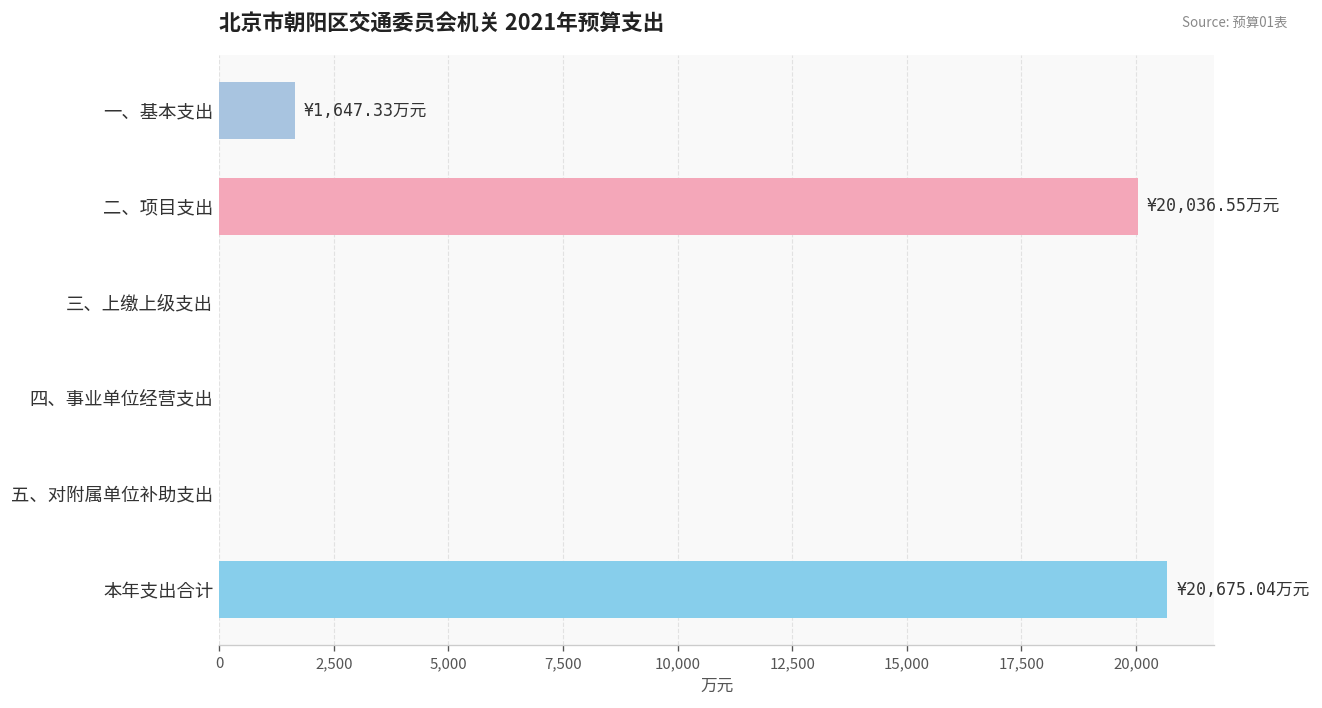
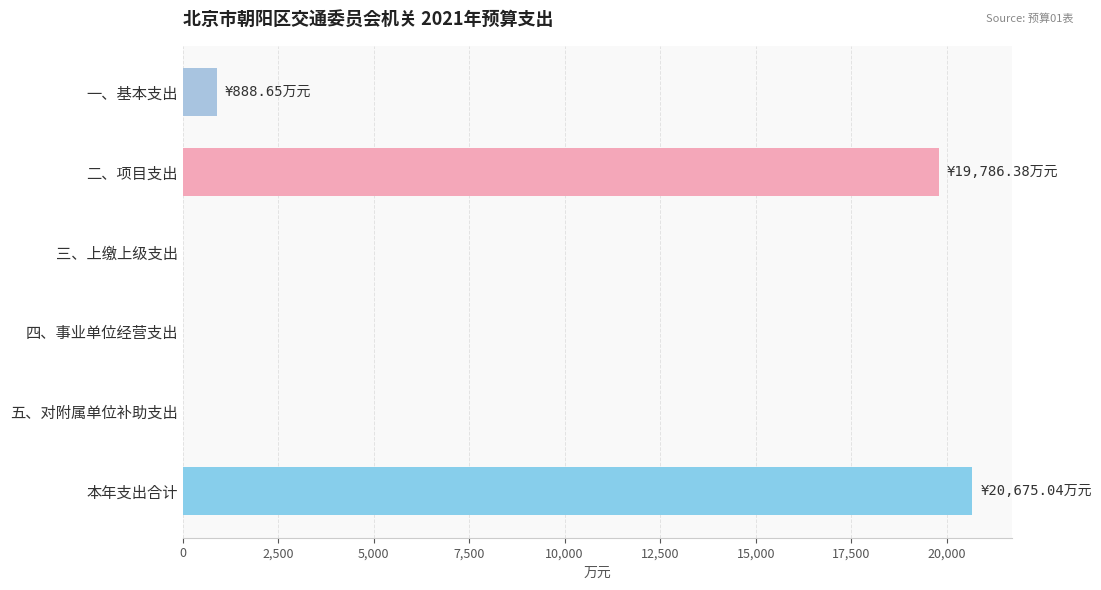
一、基本支出: ¥1,647.33 -> ¥888.65
二、项目支出: ¥20,036.55 -> ¥19,786.38
